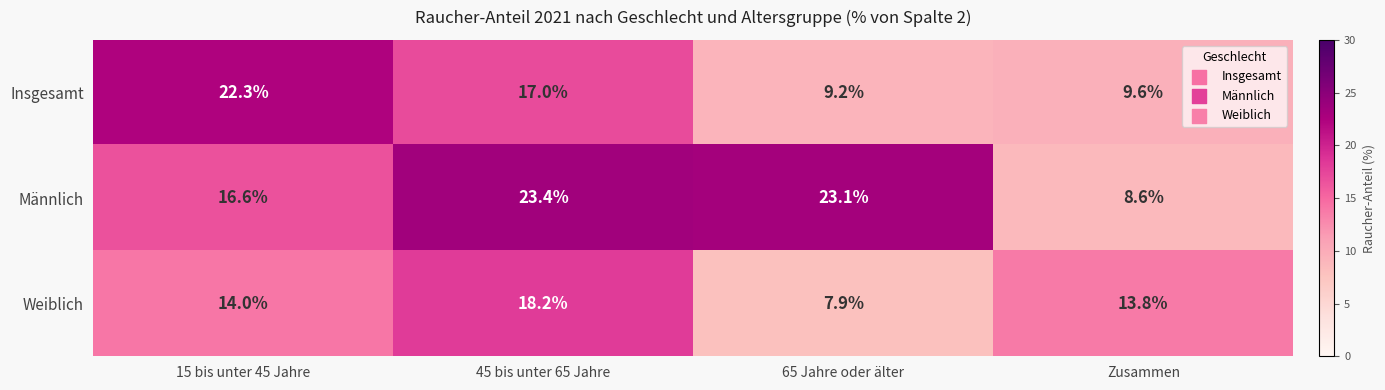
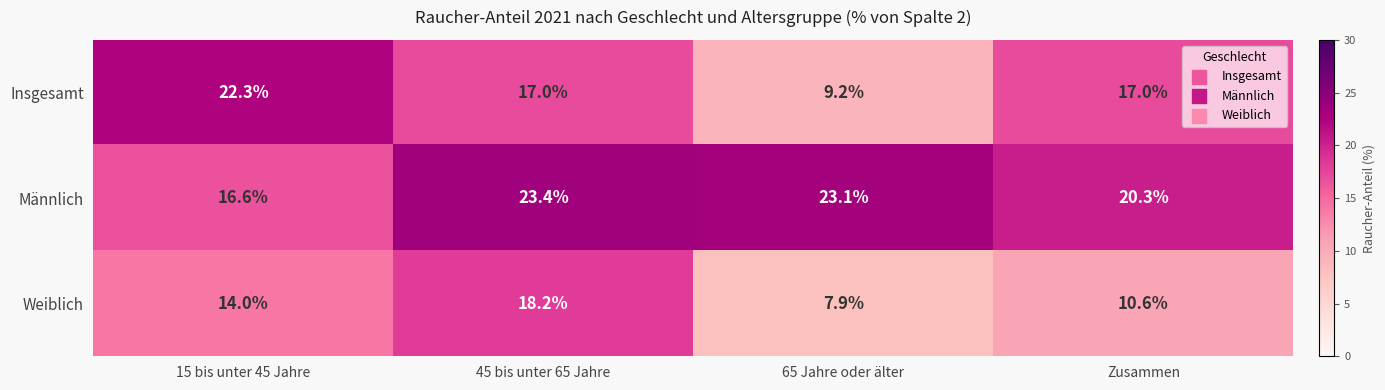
Insgesamt, Zusammen: 9.6% -> 17.0%
Männlich, Zusammen: 8.6% -> 20.3%
Weiblich, Zusammen: 13.8% -> 10.6%
